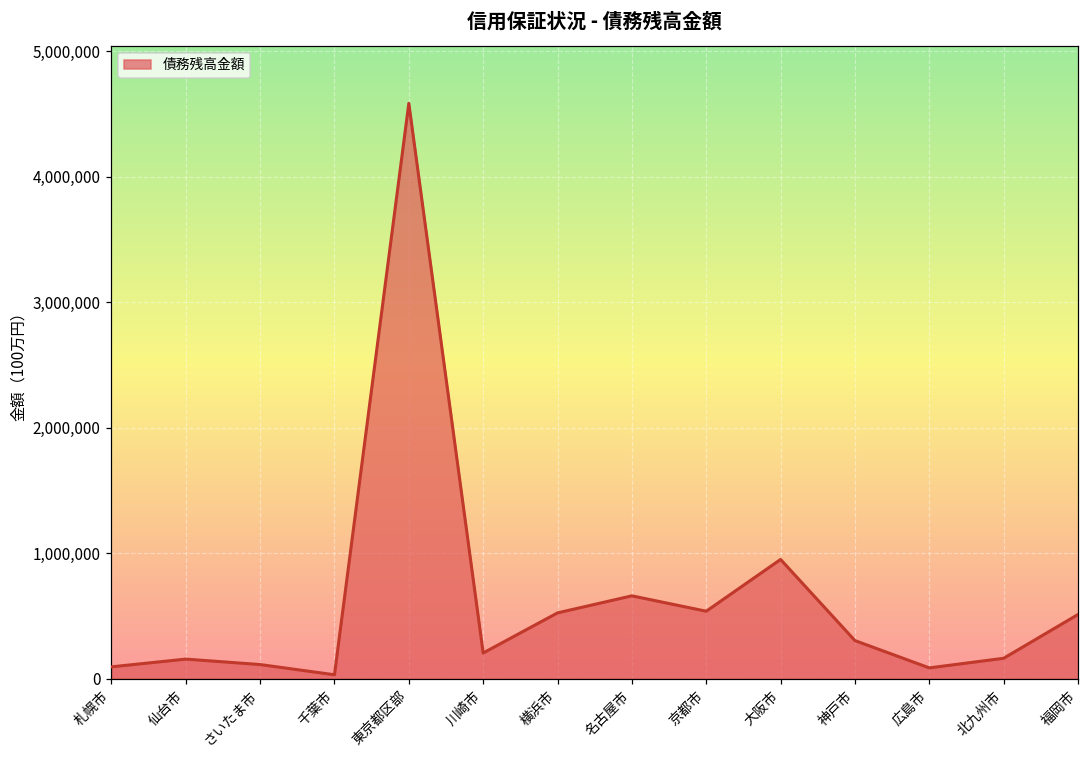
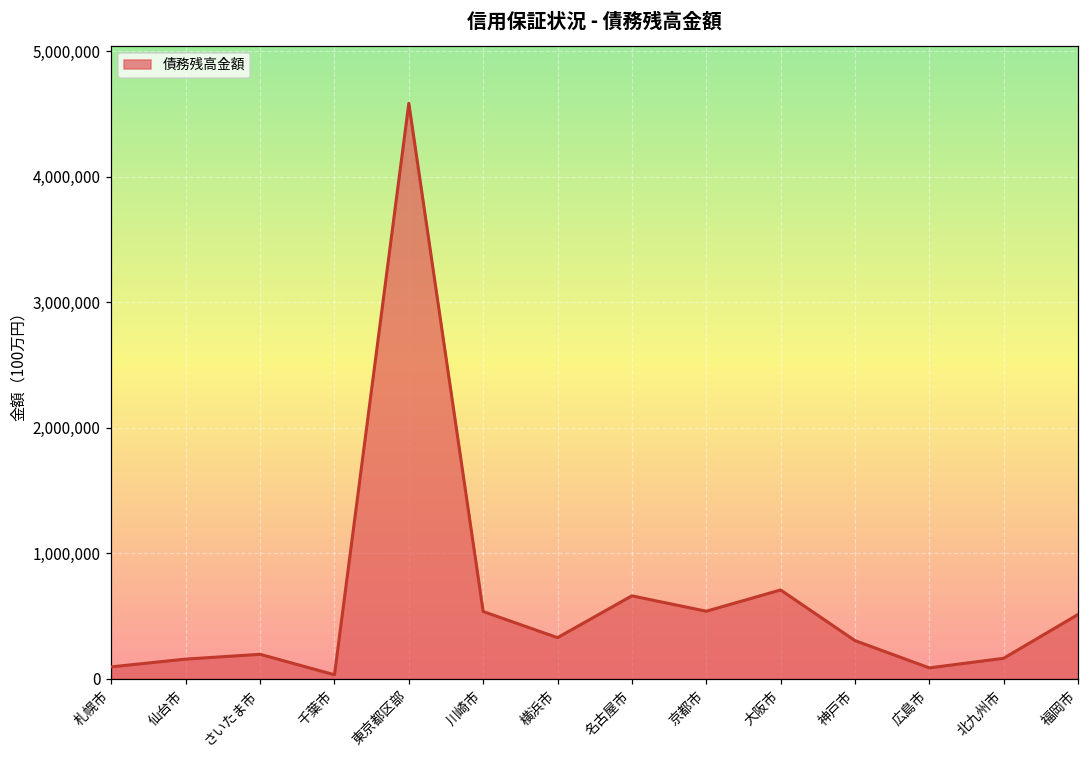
さいたま市: 110,000 -> 190,000
川崎市: 200,000 -> 530,000
横浜市: 520,000 -> 330,000
大阪市: 950,000 -> 710,000
